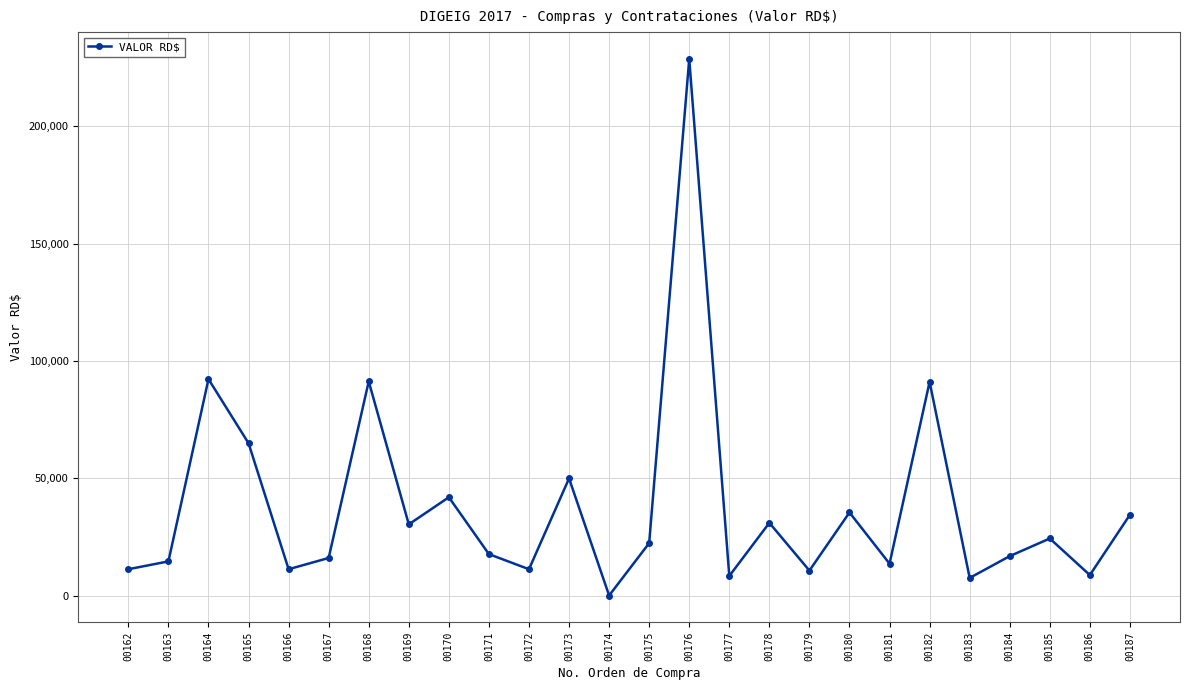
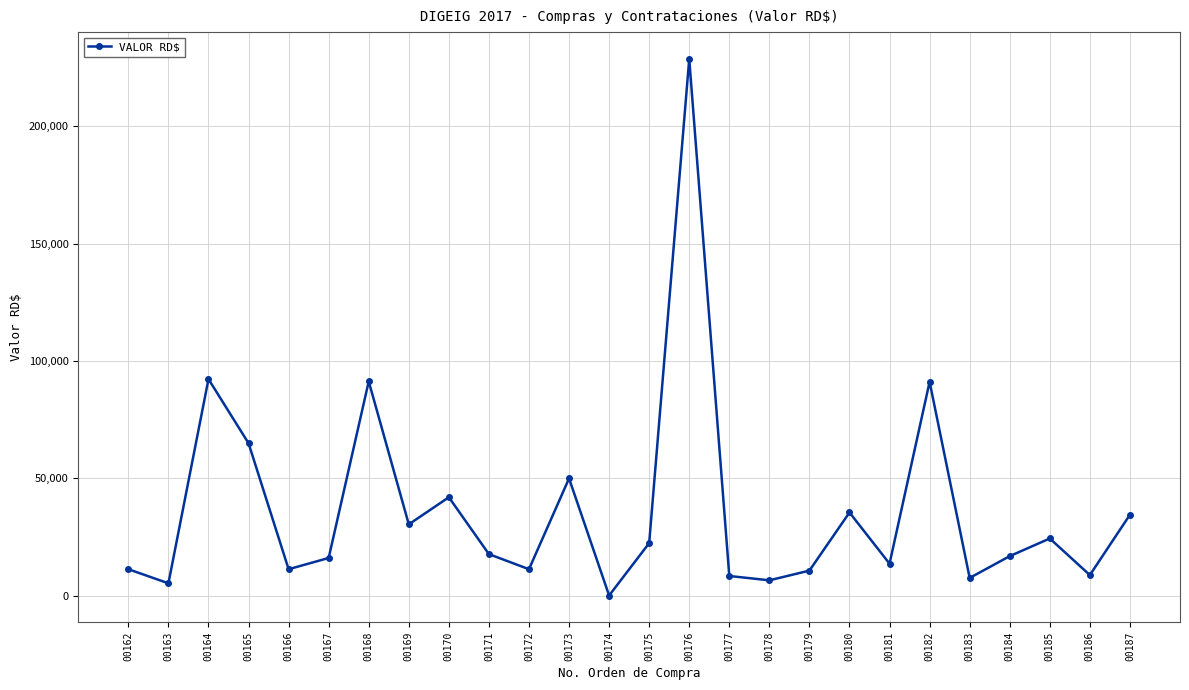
00163: 15,000 -> 5,000
00178: 31,000 -> 6,000
